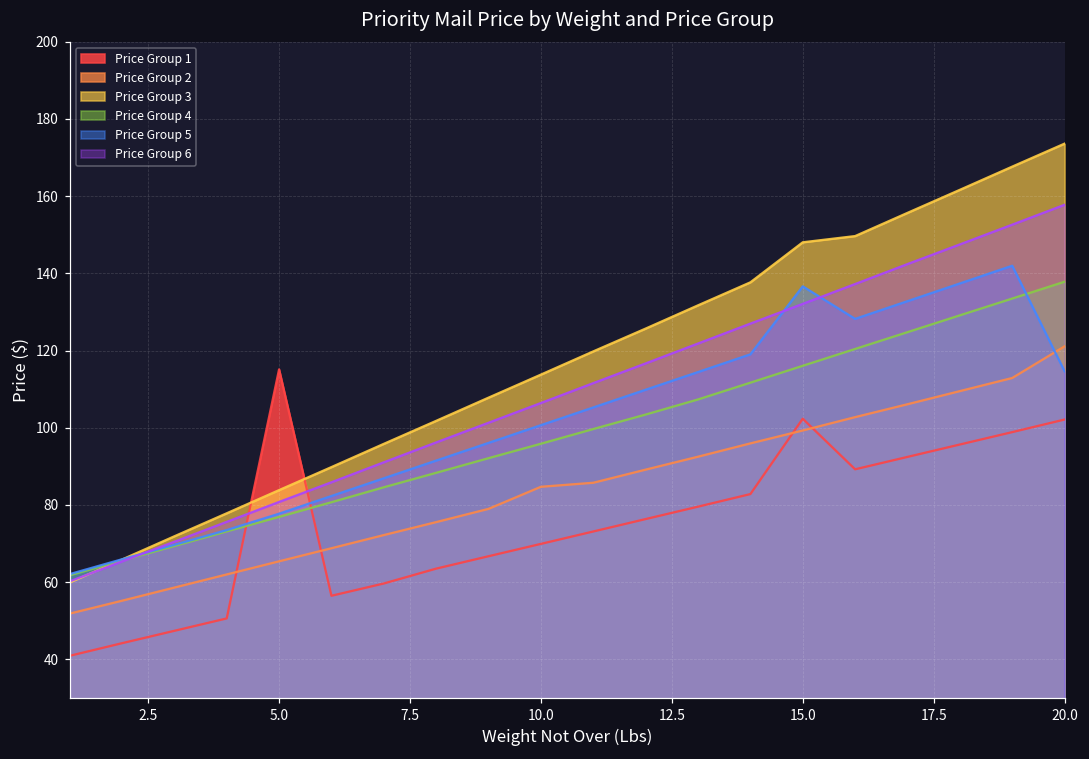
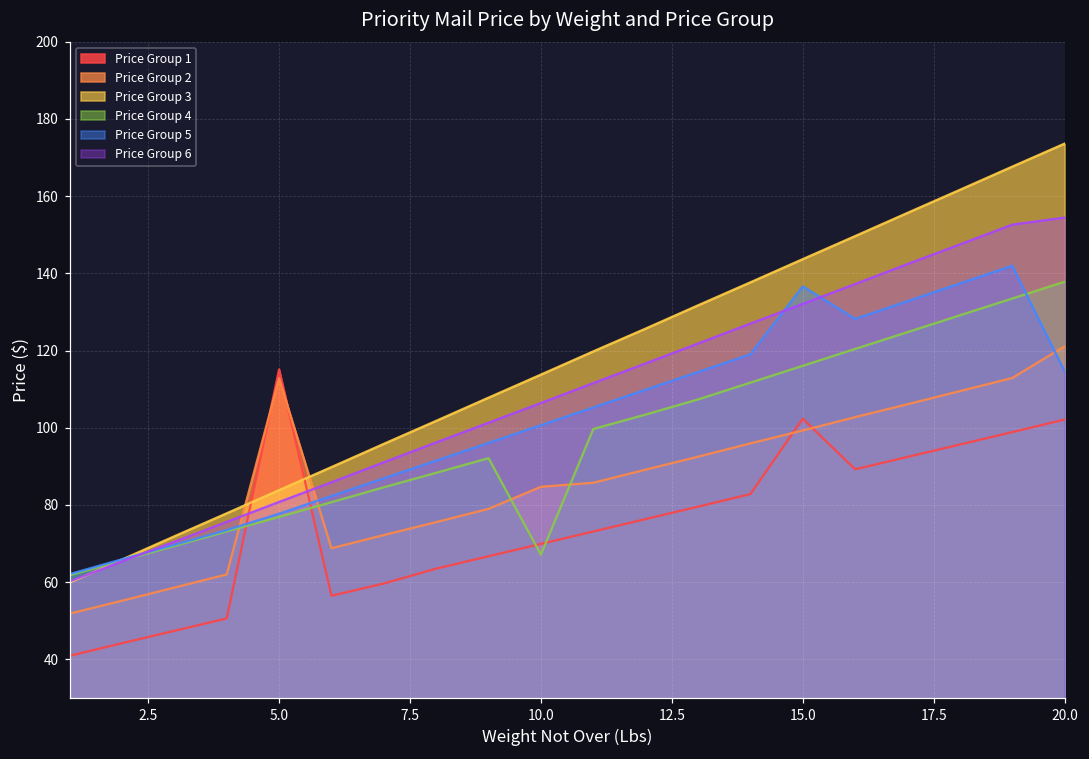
Price Group 2, 5.0: 65 -> 113
Price Group 4, 10.0: 96 -> 67
Price Group 3, 15.0: 148 -> 144
Price Group 6, 20.0: 158 -> 154
